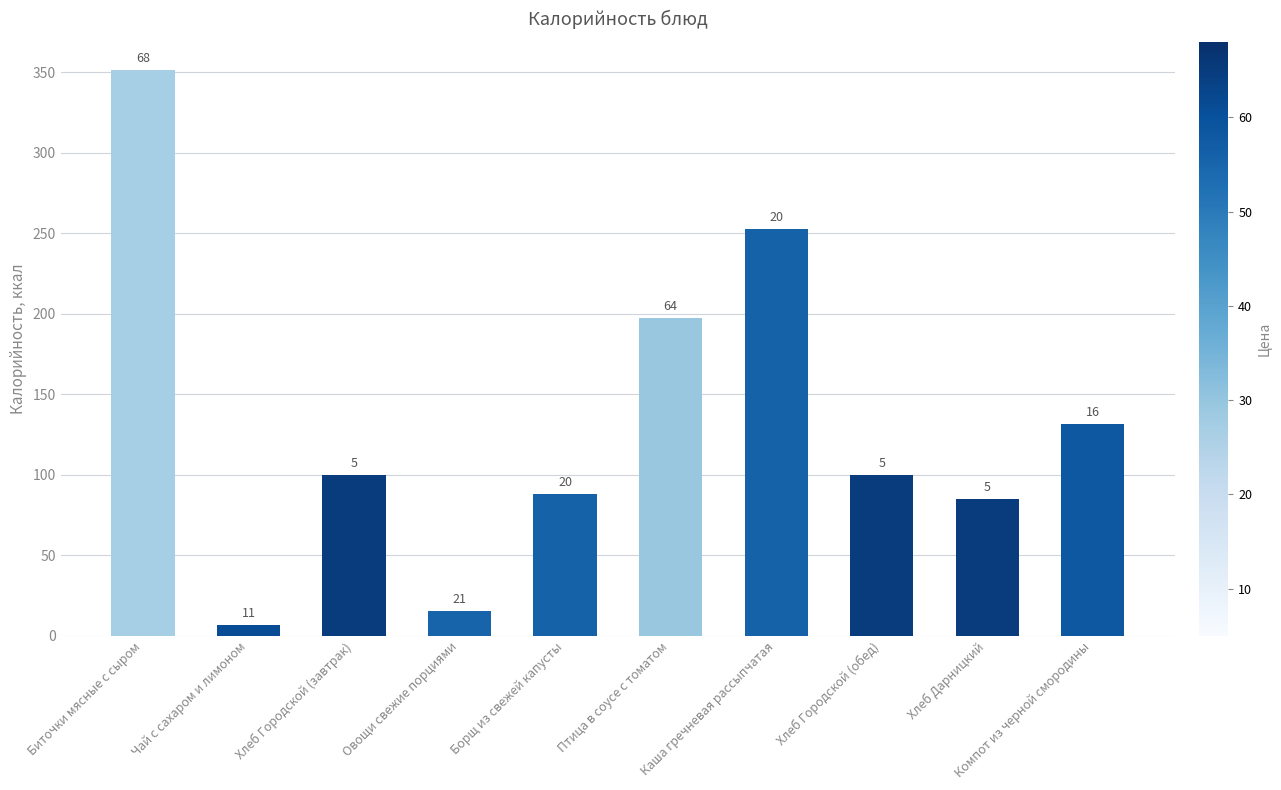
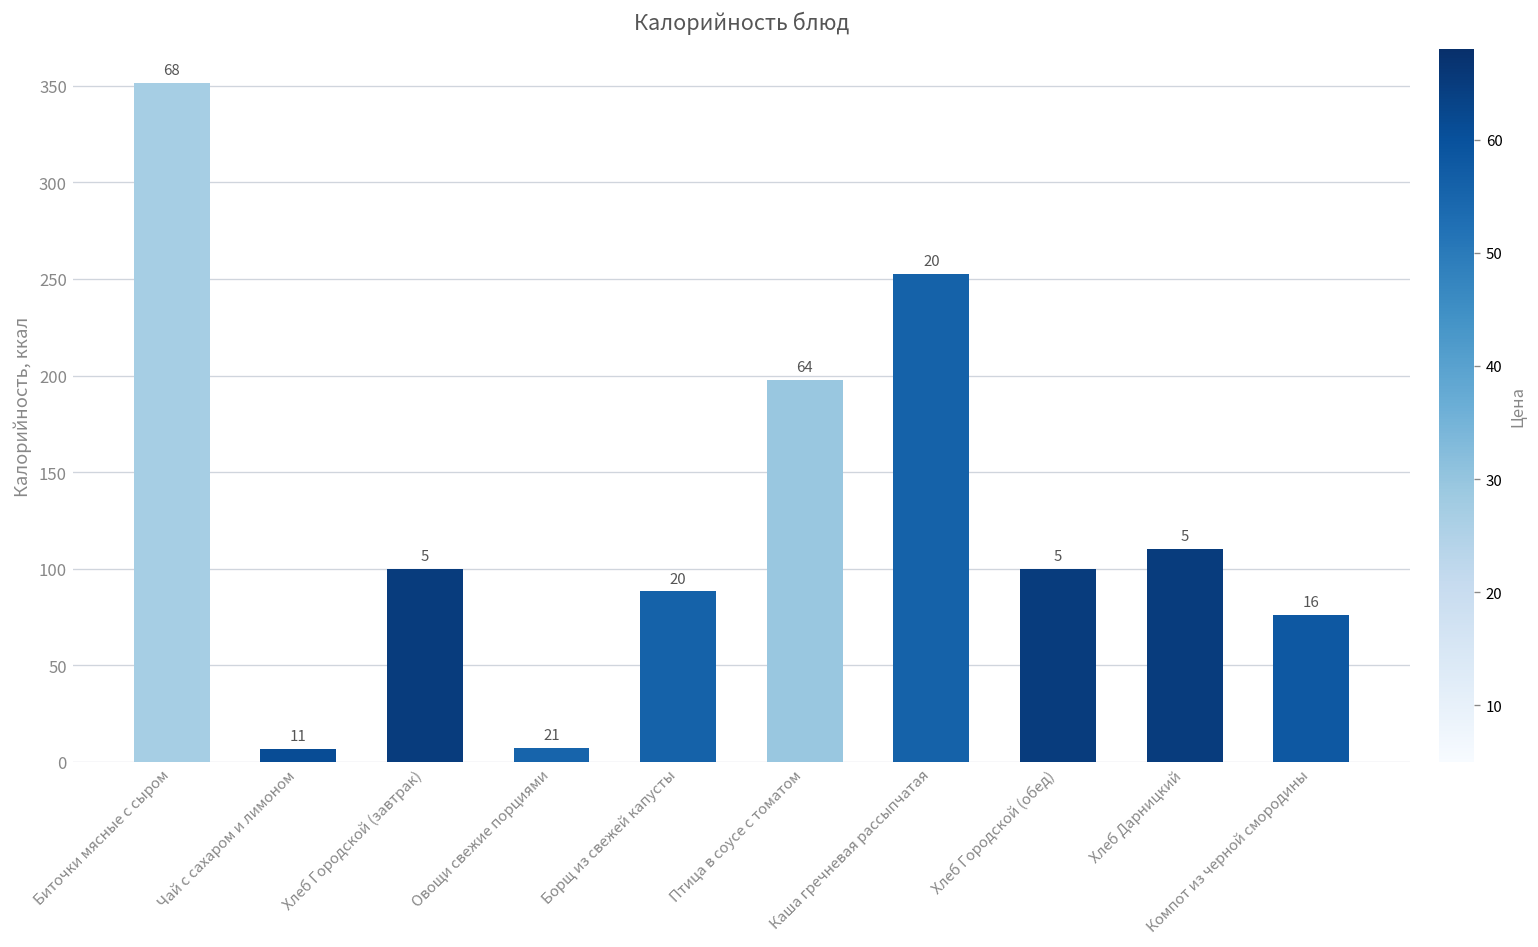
Овощи свежие порциями: 15 -> 7
Хлеб Дарницкий: 85 -> 110
Компот из черной смородины: 132 -> 76
